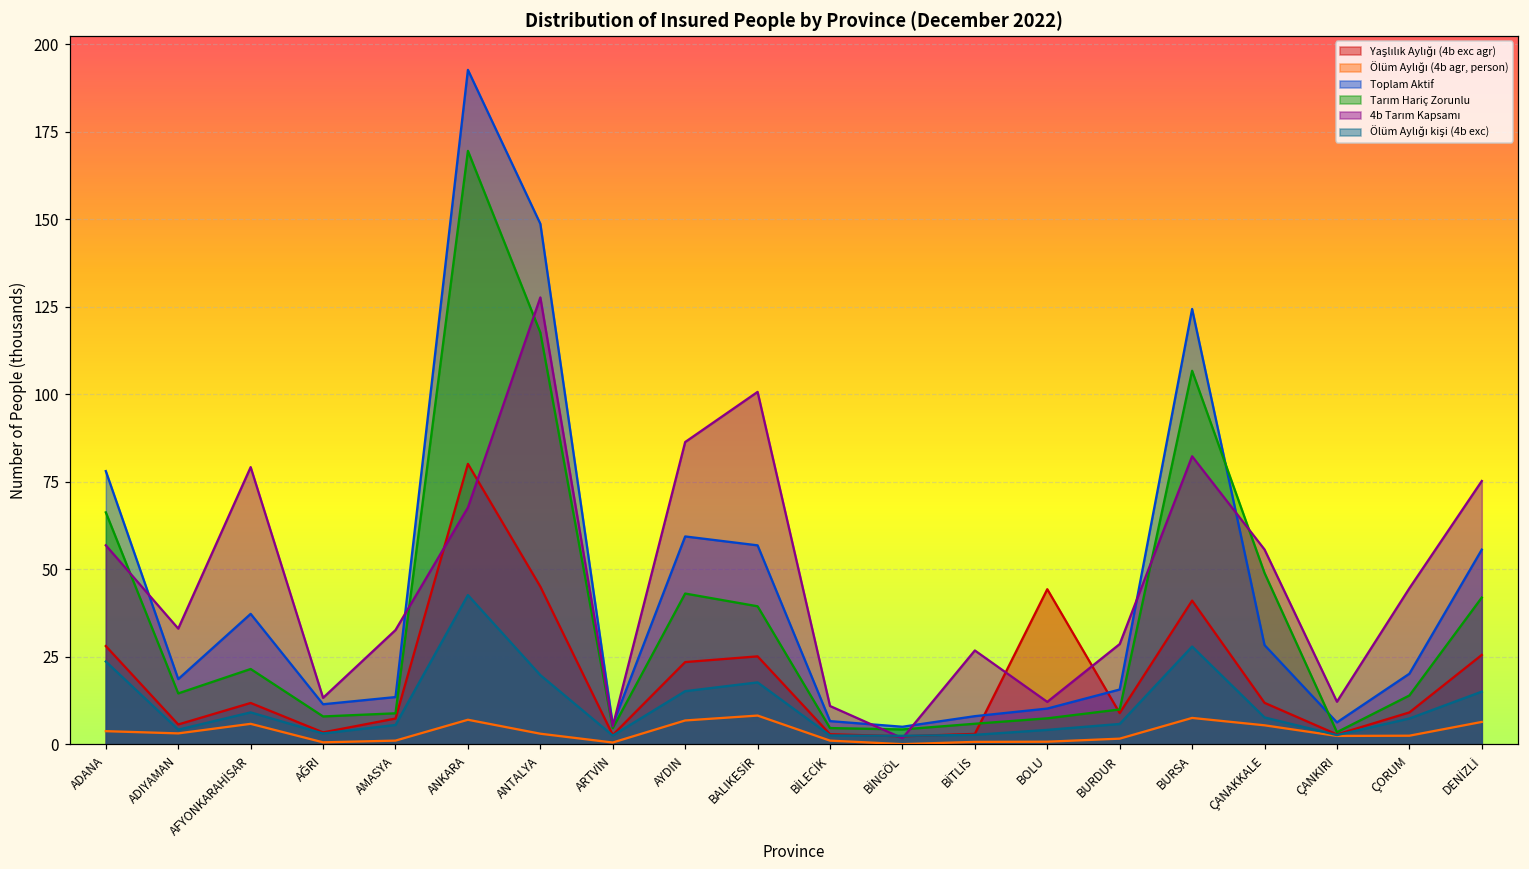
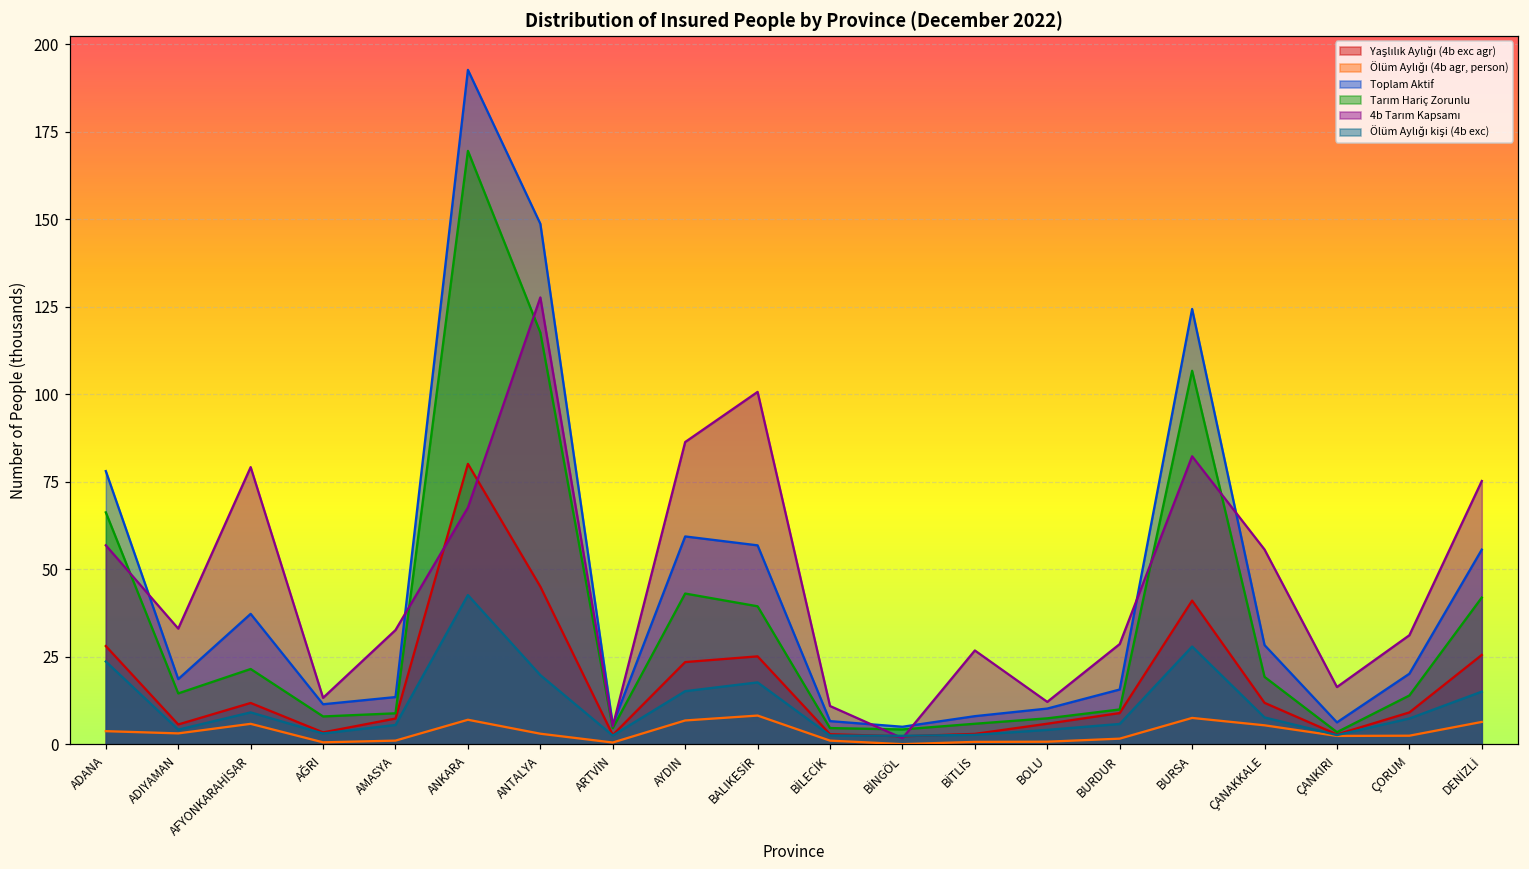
Yaşlılık Aylığı (4b exc agr), BOLU: 44 -> 6
Tarım Hariç Zorunlu, ÇANAKKALE: 49 -> 19
4b Tarım Kapsamı, ÇANKIRI: 12 -> 16
4b Tarım Kapsamı, ÇORUM: 45 -> 31
